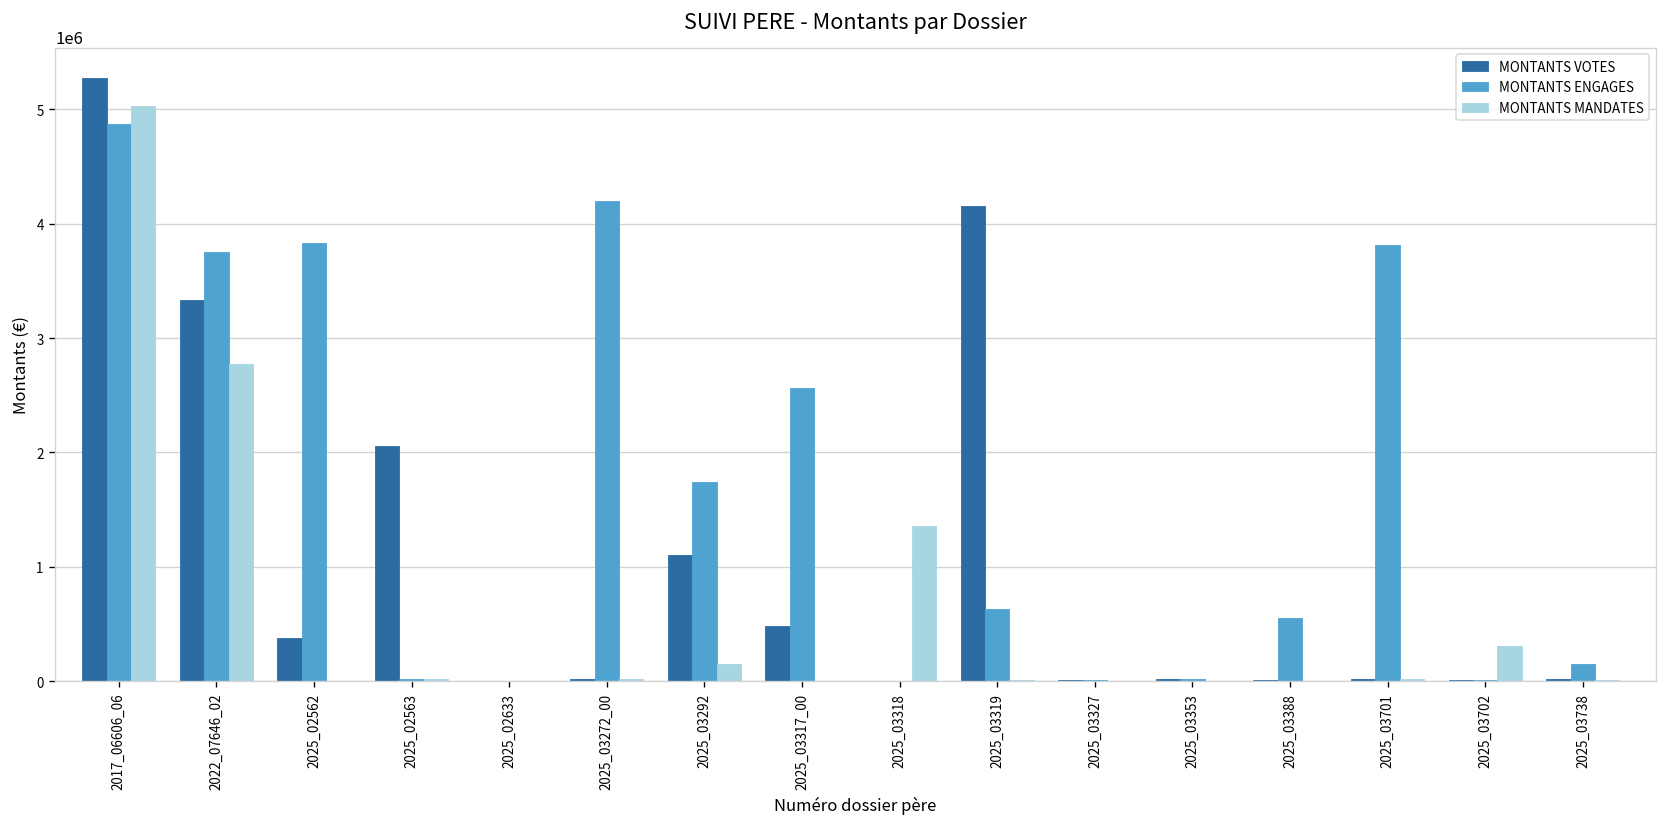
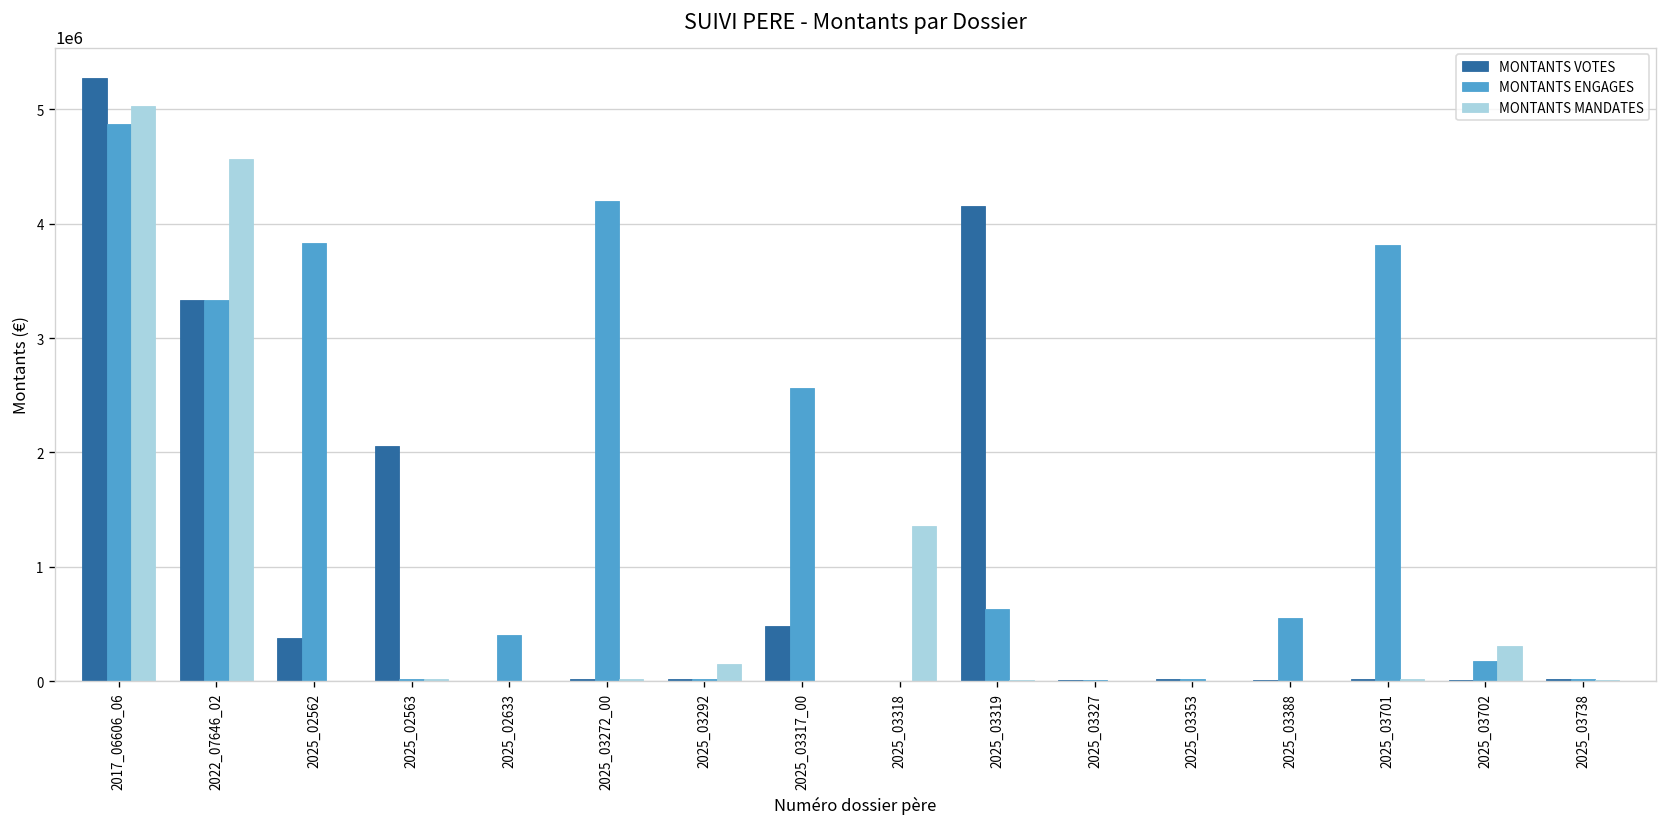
MONTANTS ENGAGES, 2022_07646_02: 3800000 -> 3300000
MONTANTS MANDATES, 2022_07646_02: 2800000 -> 4600000
MONTANTS ENGAGES, 2025_02633: 0 -> 400000
MONTANTS VOTES, 2025_03292: 1100000 -> 0
MONTANTS ENGAGES, 2025_03292: 1700000 -> 0
MONTANTS ENGAGES, 2025_03702: 0 -> 200000
MONTANTS ENGAGES, 2025_03738: 200000 -> 0
